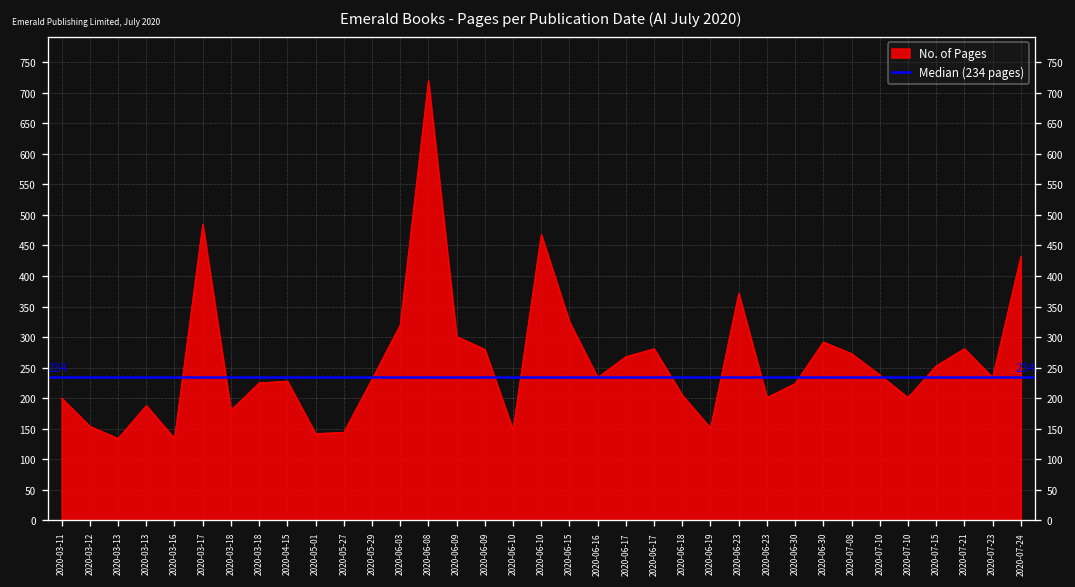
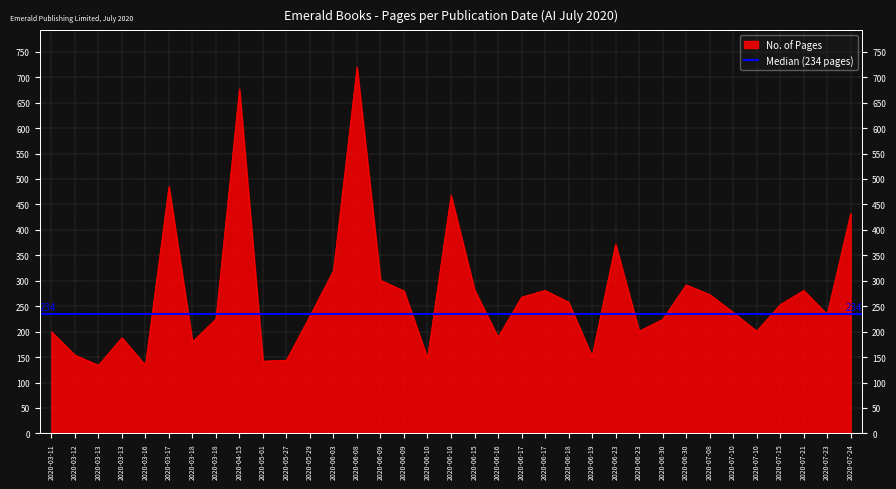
2020-04-15: 230 -> 680
2020-06-15: 330 -> 280
2020-06-16: 230 -> 190
2020-06-18: 210 -> 260
